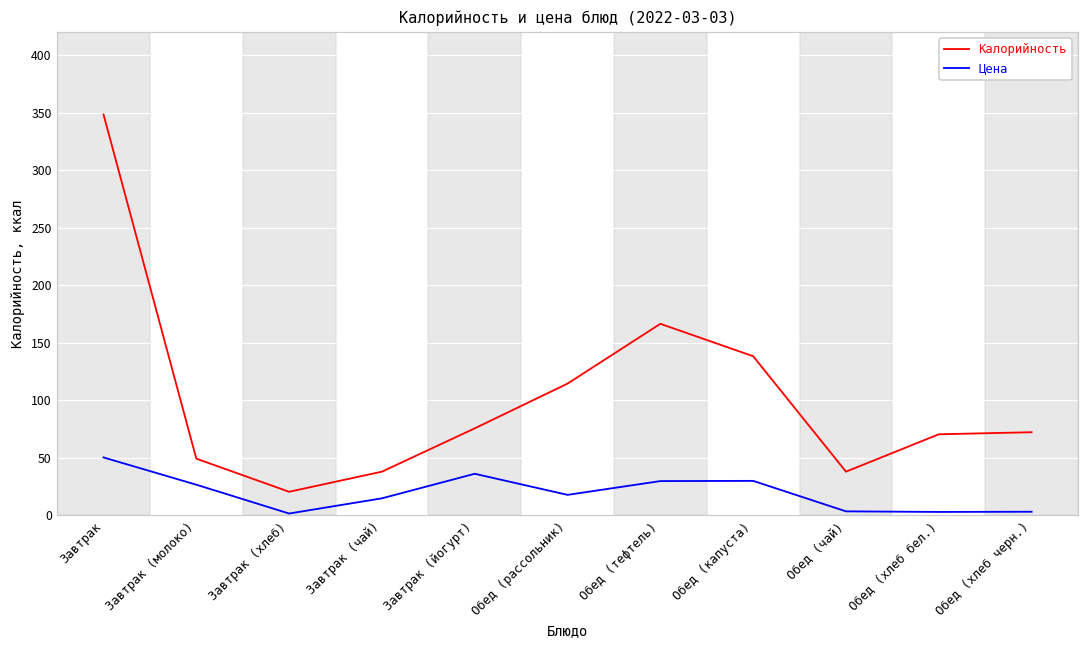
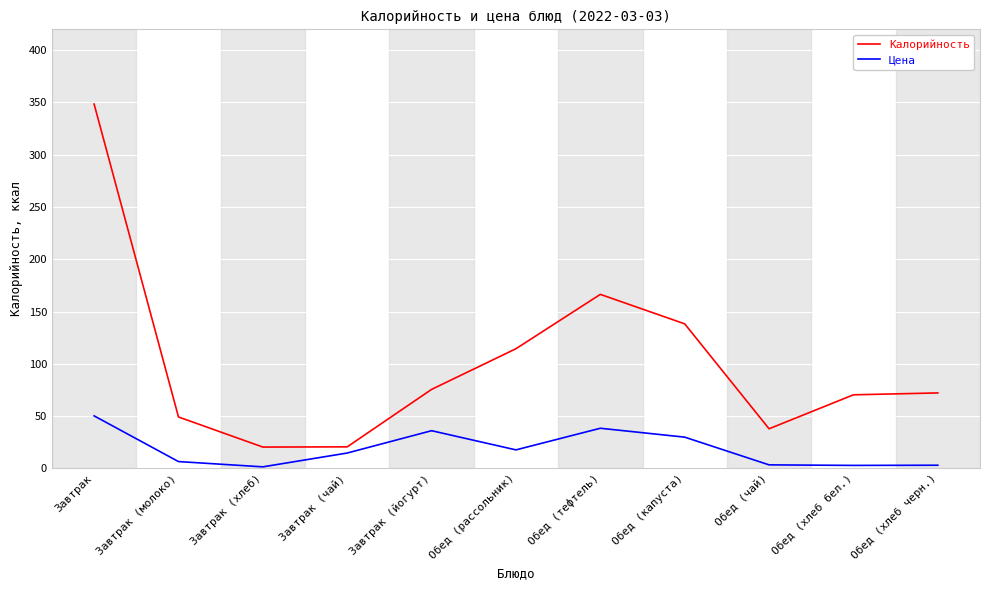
Цена, Завтрак (молоко): 26 -> 6
Калорийность, Завтрак (чай): 38 -> 21
Цена, Обед (тефтель): 30 -> 38
